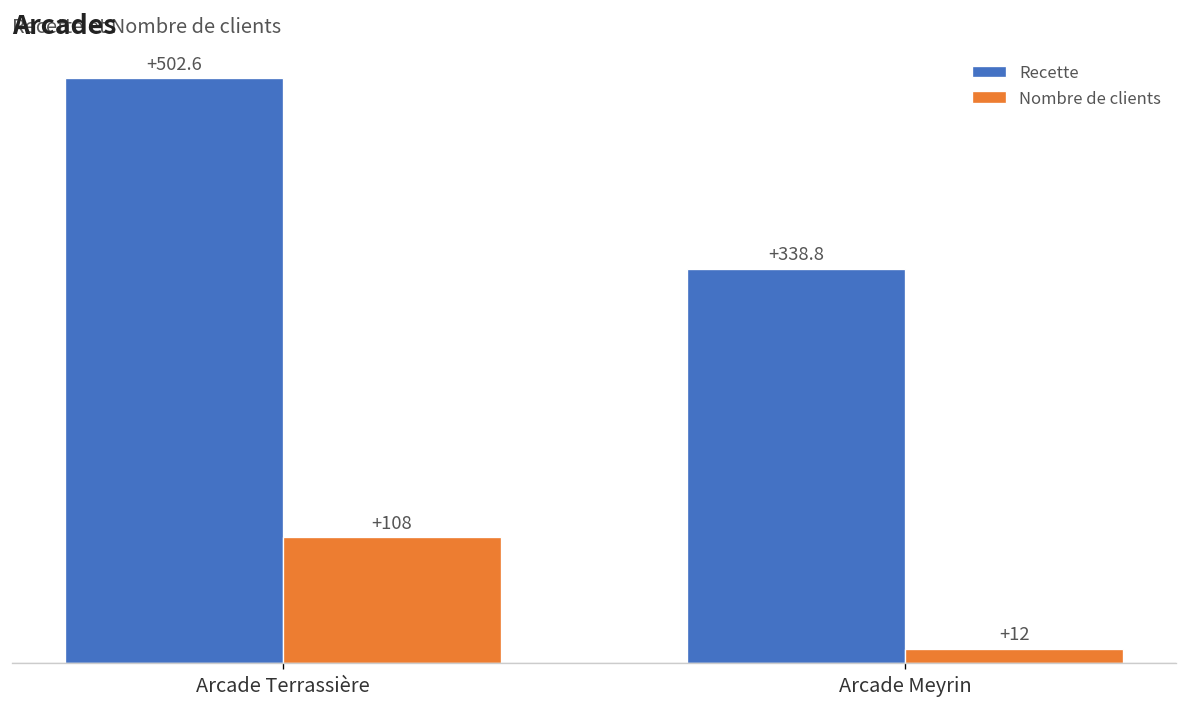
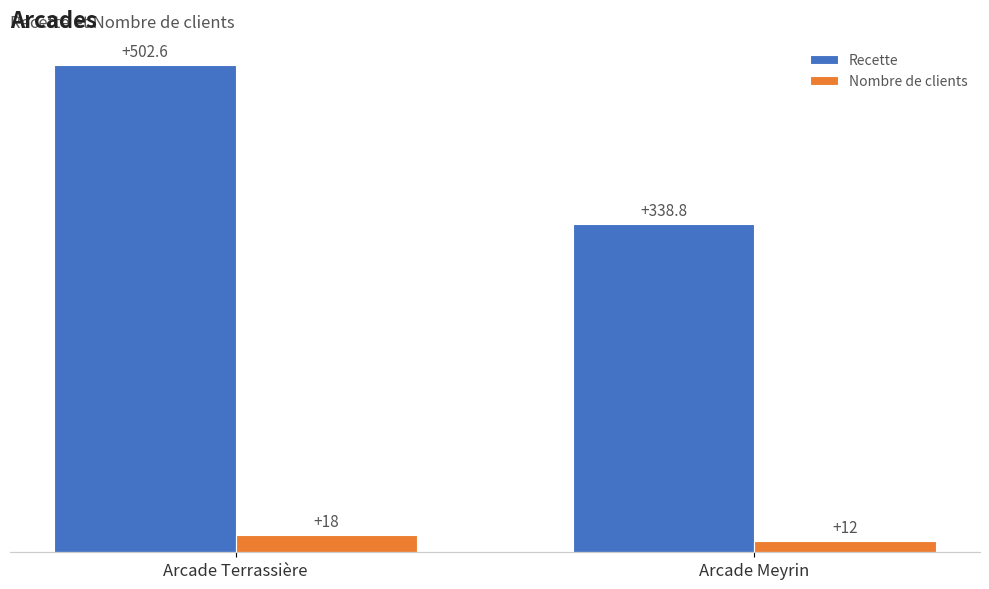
Nombre de clients, Arcade Terrassière: +108 -> +18
